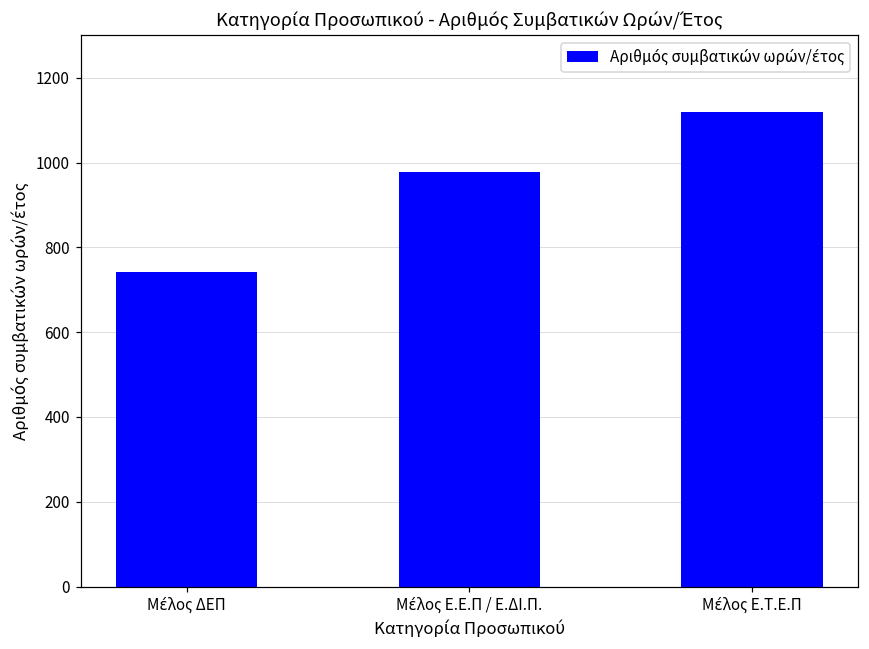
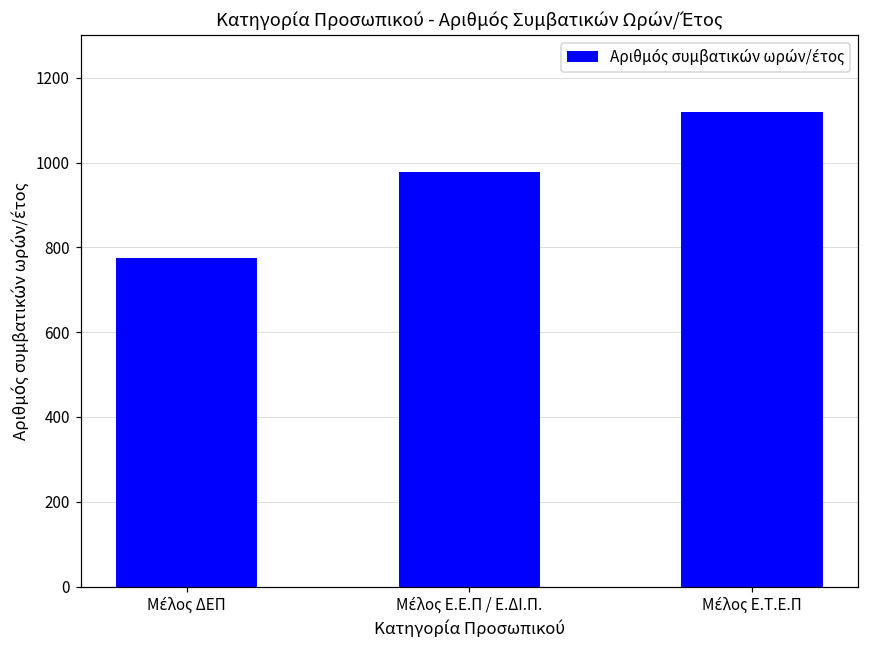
Μέλος ΔΕΠ: 740 -> 770
